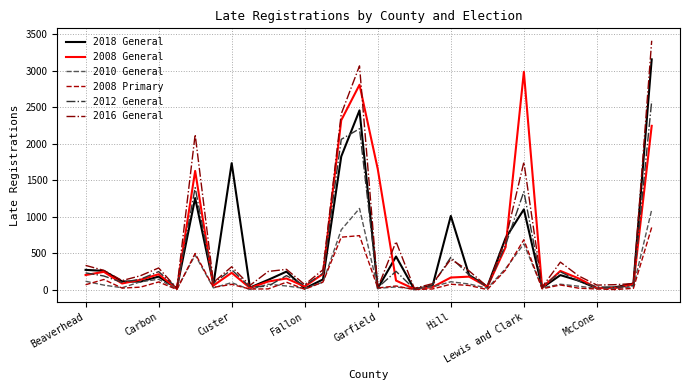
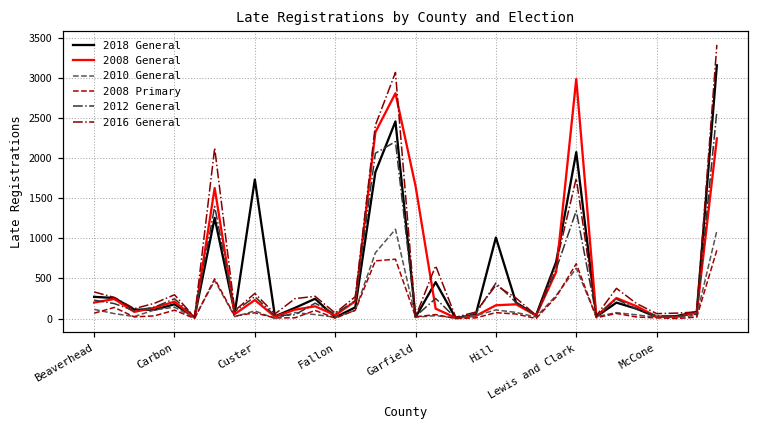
2018 General, Lewis and Clark: 1100 -> 2100
